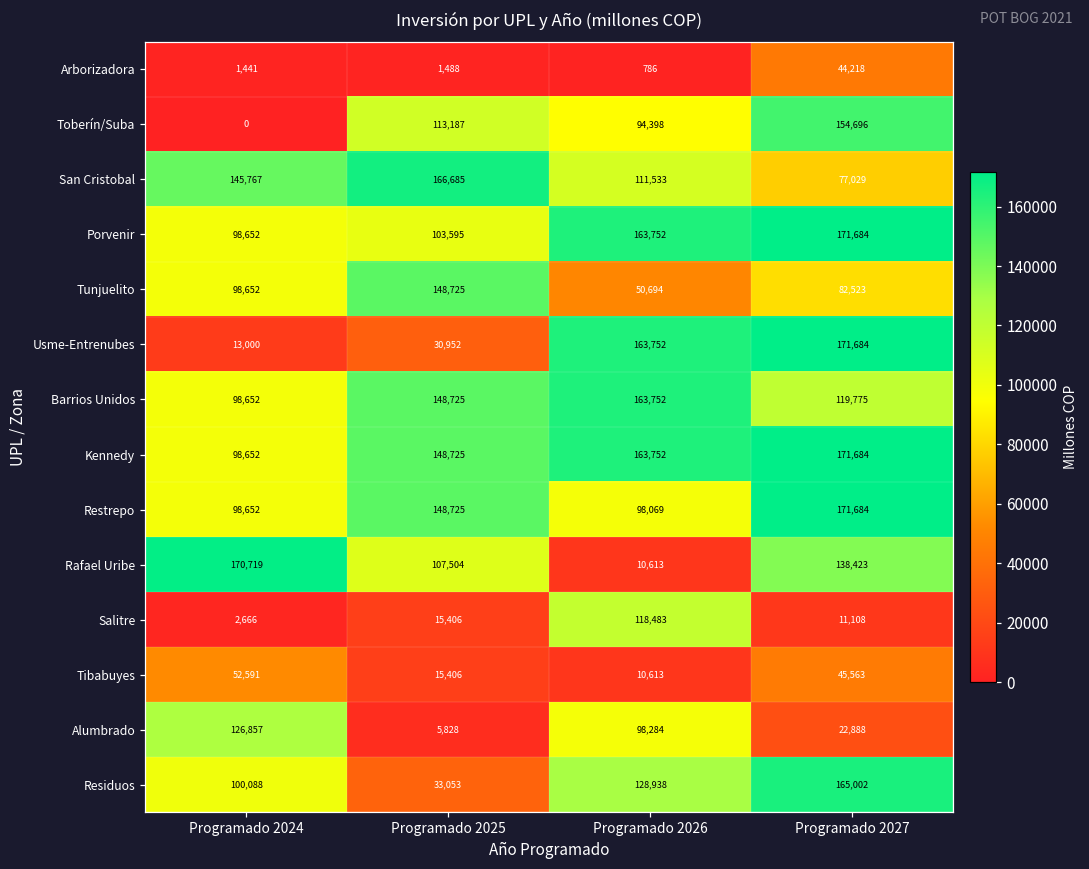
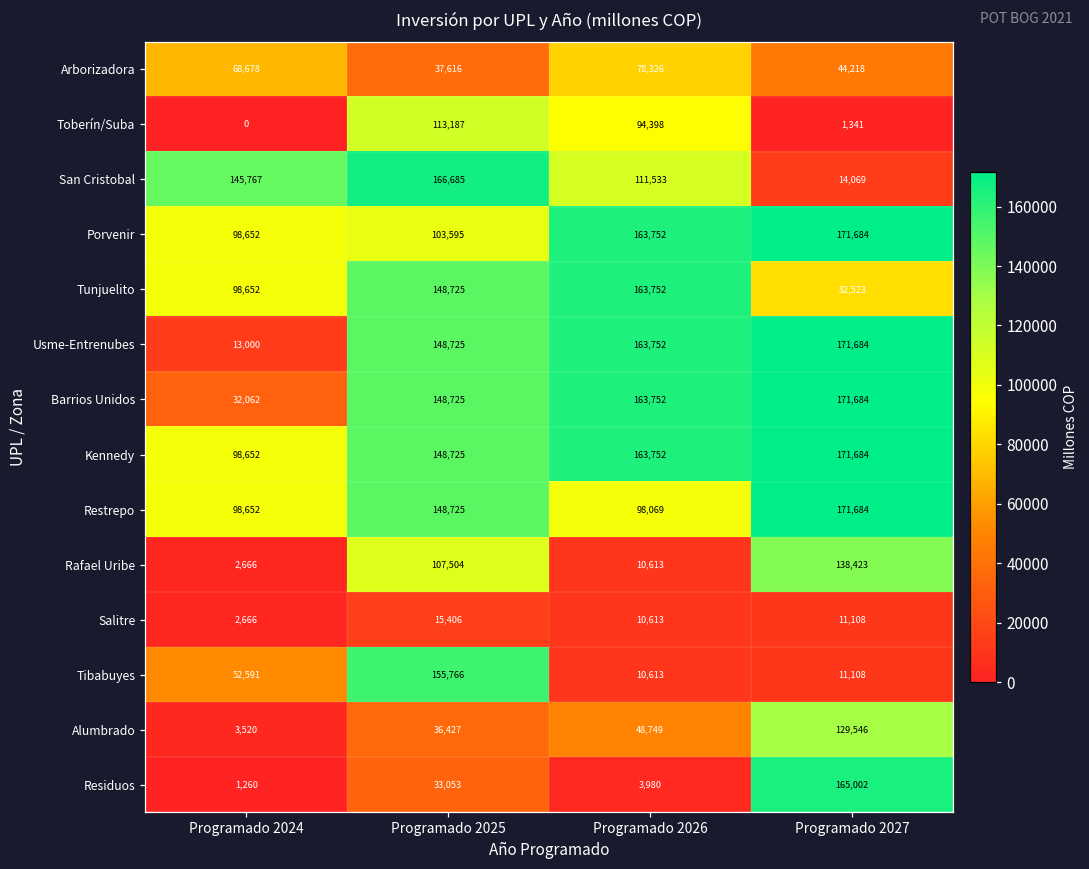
Arborizadora, Programado 2024: 1,441 -> 68,678
Arborizadora, Programado 2025: 1,488 -> 37,616
Arborizadora, Programado 2026: 786 -> 78,326
Toberín/Suba, Programado 2027: 154,696 -> 1,341
San Cristobal, Programado 2027: 77,029 -> 14,069
Tunjuelito, Programado 2026: 50,694 -> 163,752
Usme-Entrenubes, Programado 2025: 30,952 -> 148,725
Barrios Unidos, Programado 2024: 98,652 -> 32,062
Barrios Unidos, Programado 2027: 119,775 -> 171,684
Rafael Uribe, Programado 2024: 170,719 -> 2,666
Salitre, Programado 2026: 118,483 -> 10,613
Tibabuyes, Programado 2025: 15,406 -> 155,766
Tibabuyes, Programado 2027: 45,563 -> 11,108
Alumbrado, Programado 2024: 126,857 -> 3,520
Alumbrado, Programado 2025: 5,828 -> 36,427
Alumbrado, Programado 2026: 98,284 -> 48,749
Alumbrado, Programado 2027: 22,888 -> 129,546
Residuos, Programado 2024: 100,088 -> 1,260
Residuos, Programado 2026: 128,938 -> 3,980
